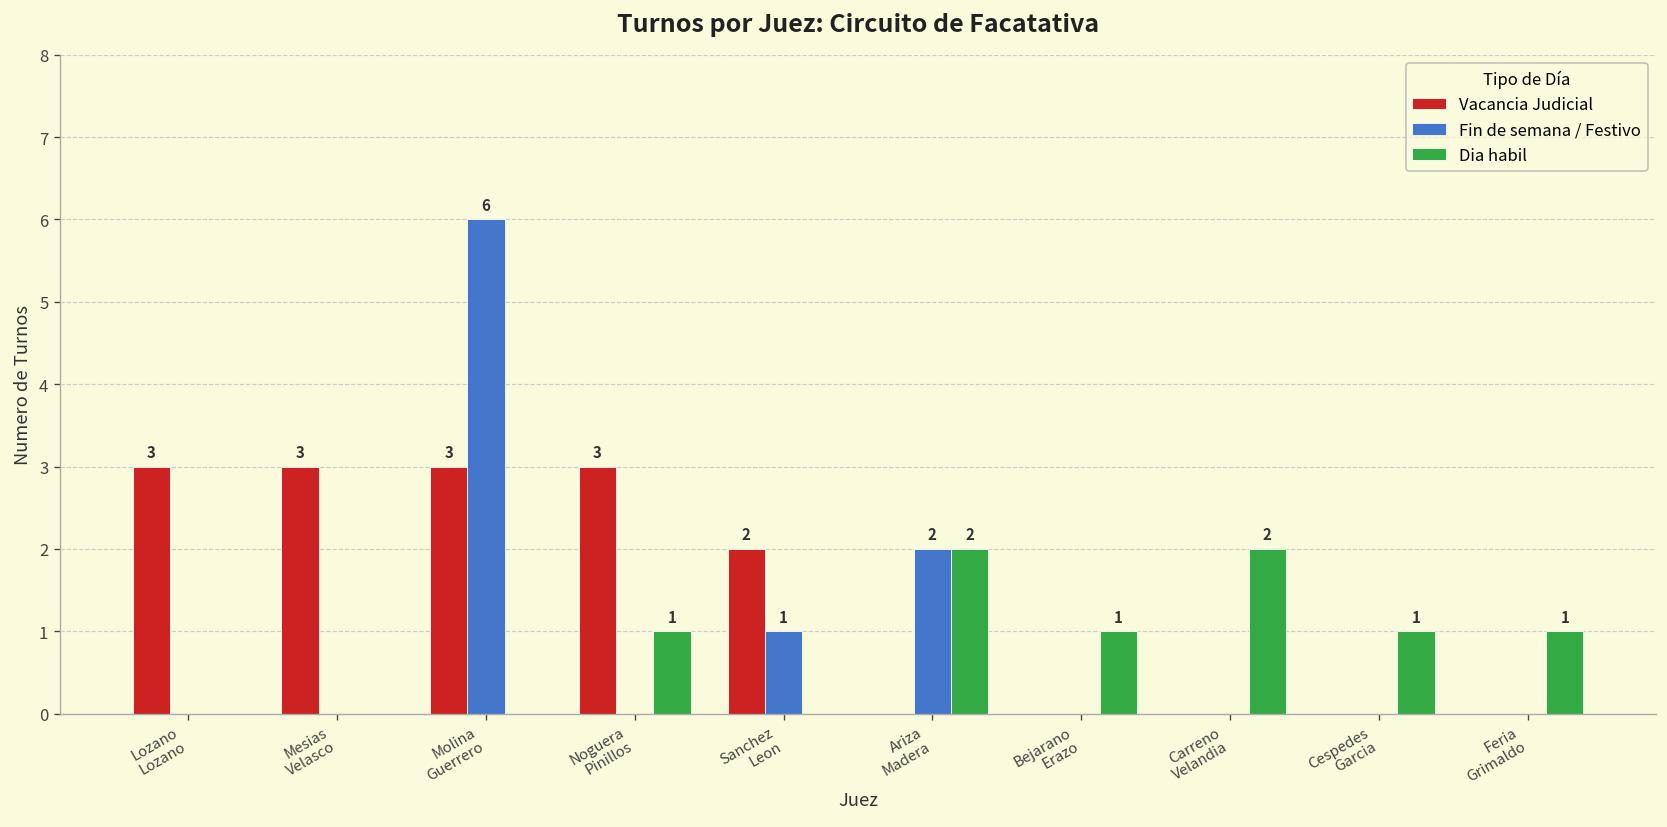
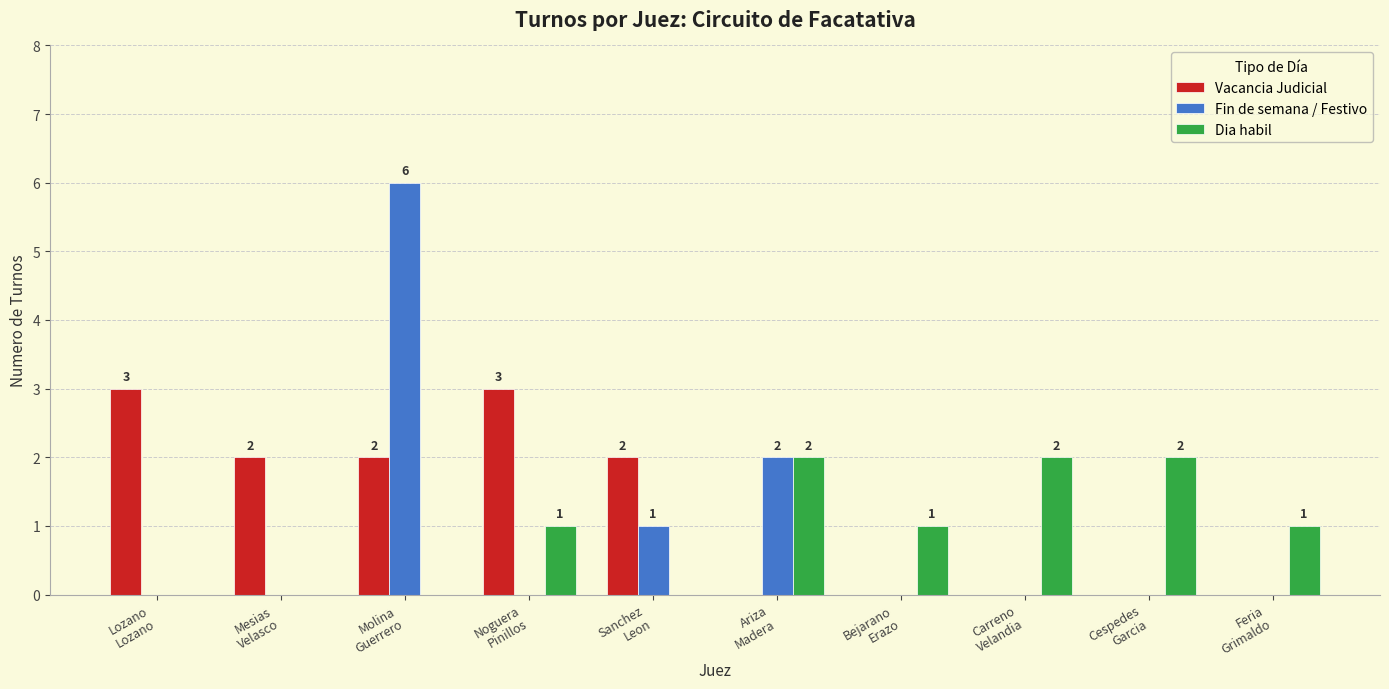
Vacancia Judicial, Mesias Velasco: 3 -> 2
Vacancia Judicial, Molina Guerrero: 3 -> 2
Dia habil, Cespedes Garcia: 1 -> 2
